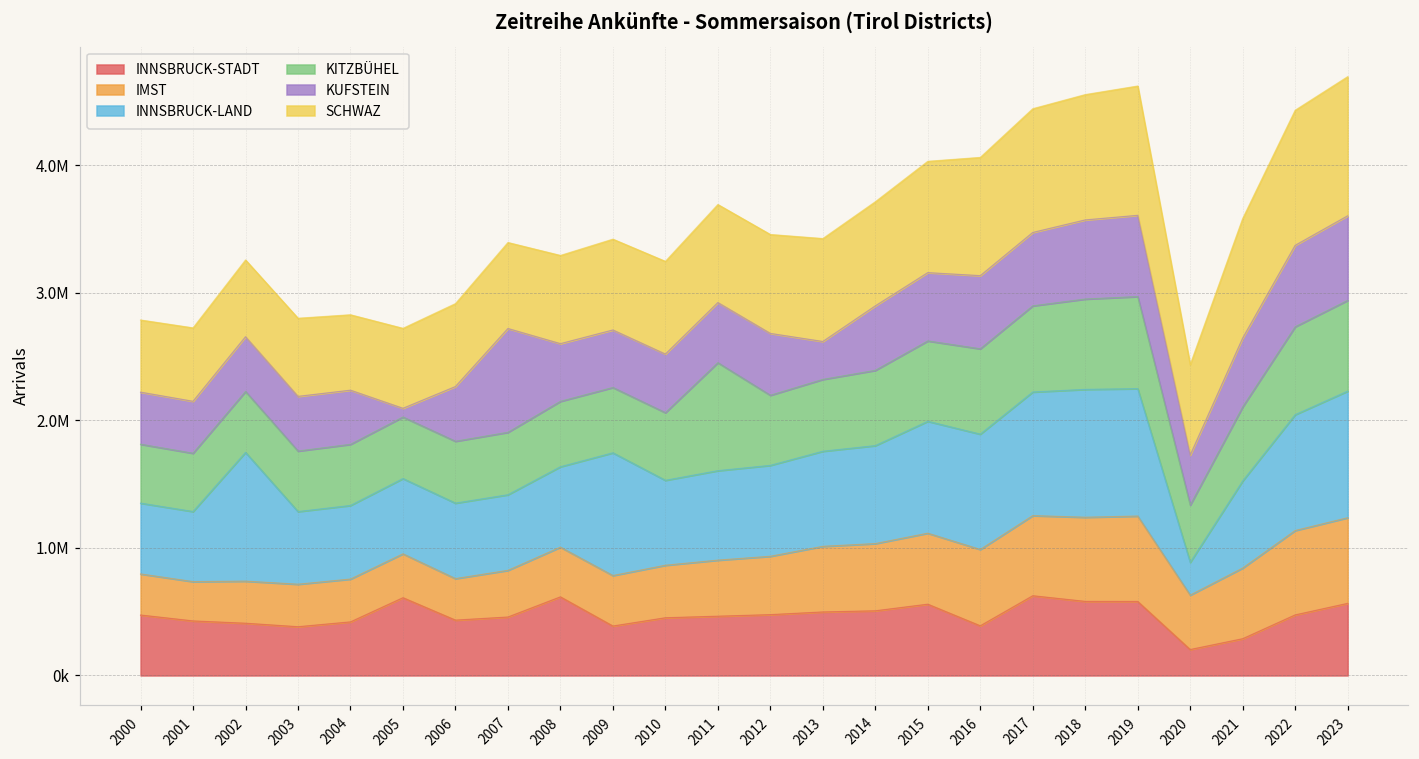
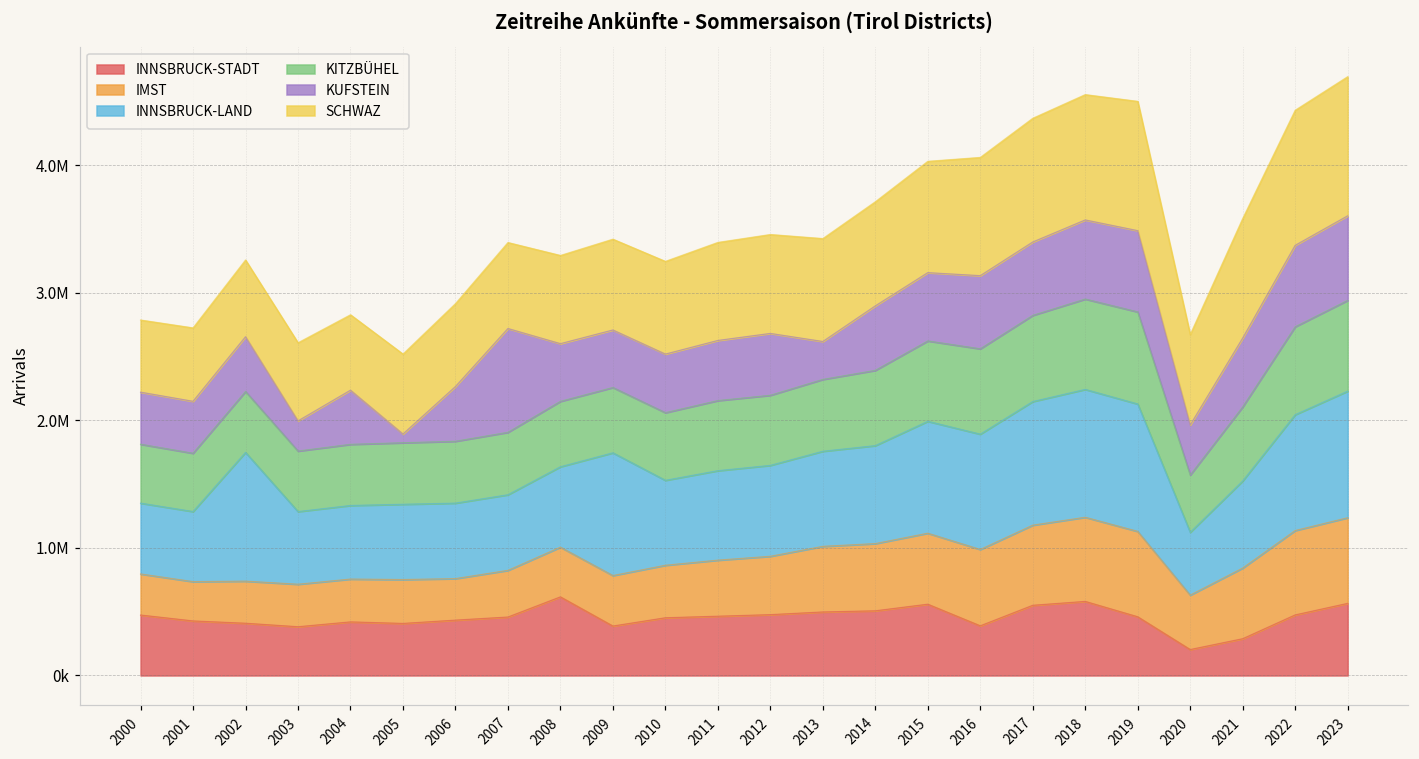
KUFSTEIN, 2003: 430000 -> 240000
INNSBRUCK-STADT, 2005: 610000 -> 410000
KITZBÜHEL, 2011: 850000 -> 550000
INNSBRUCK-STADT, 2017: 620000 -> 550000
INNSBRUCK-STADT, 2019: 580000 -> 460000
INNSBRUCK-LAND, 2020: 260000 -> 490000
